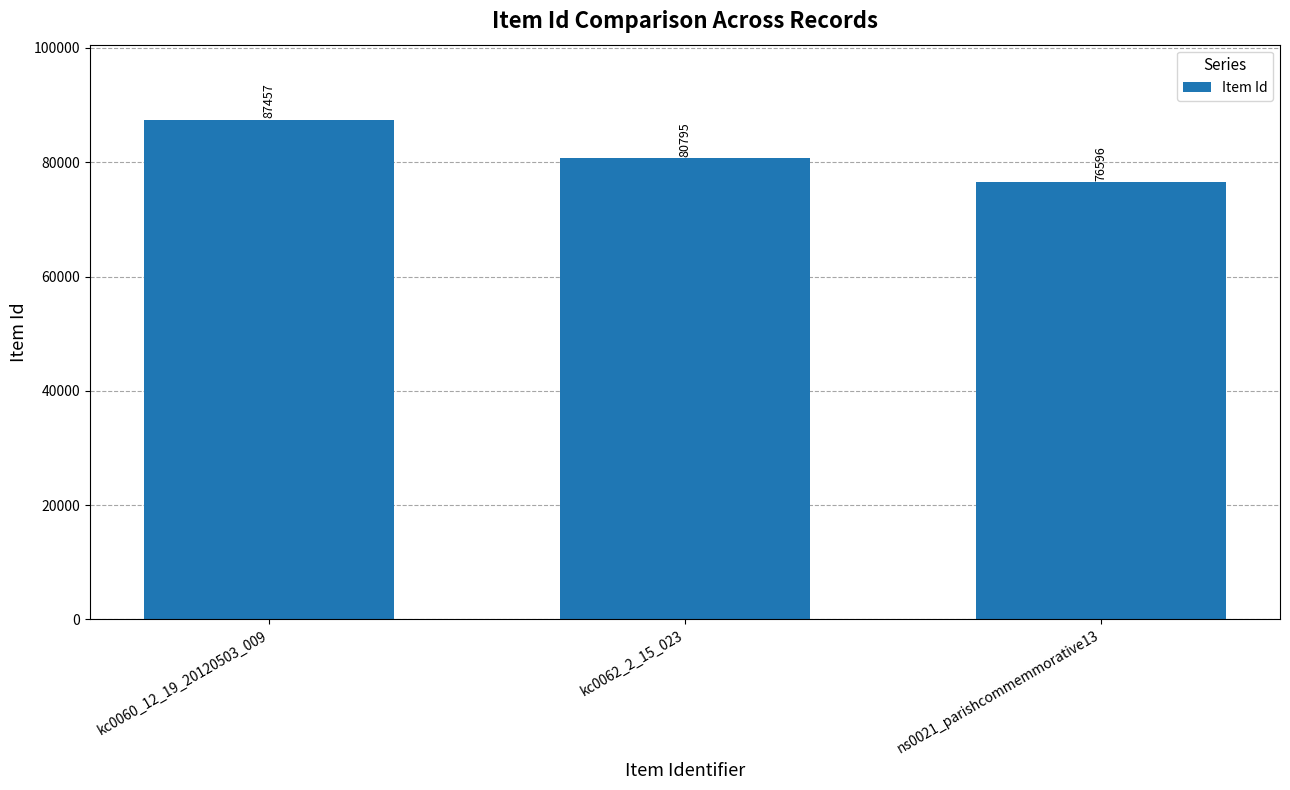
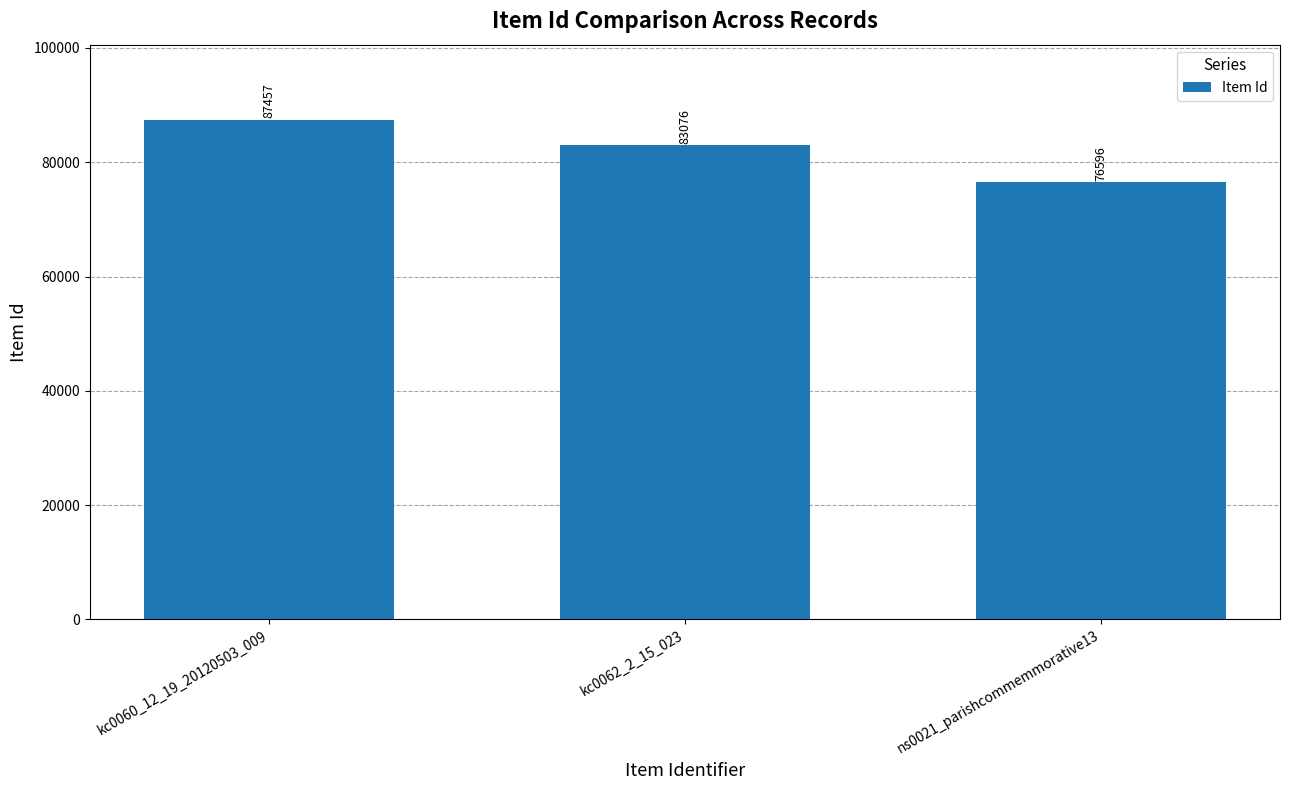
kc0062_2_15_023: 80795 -> 83076
